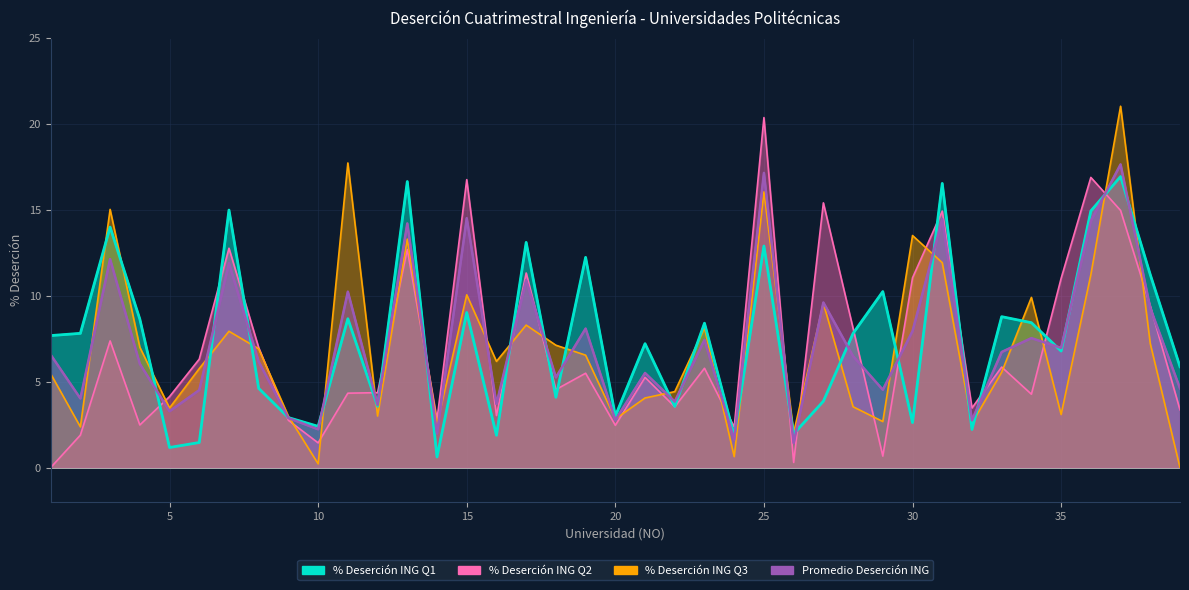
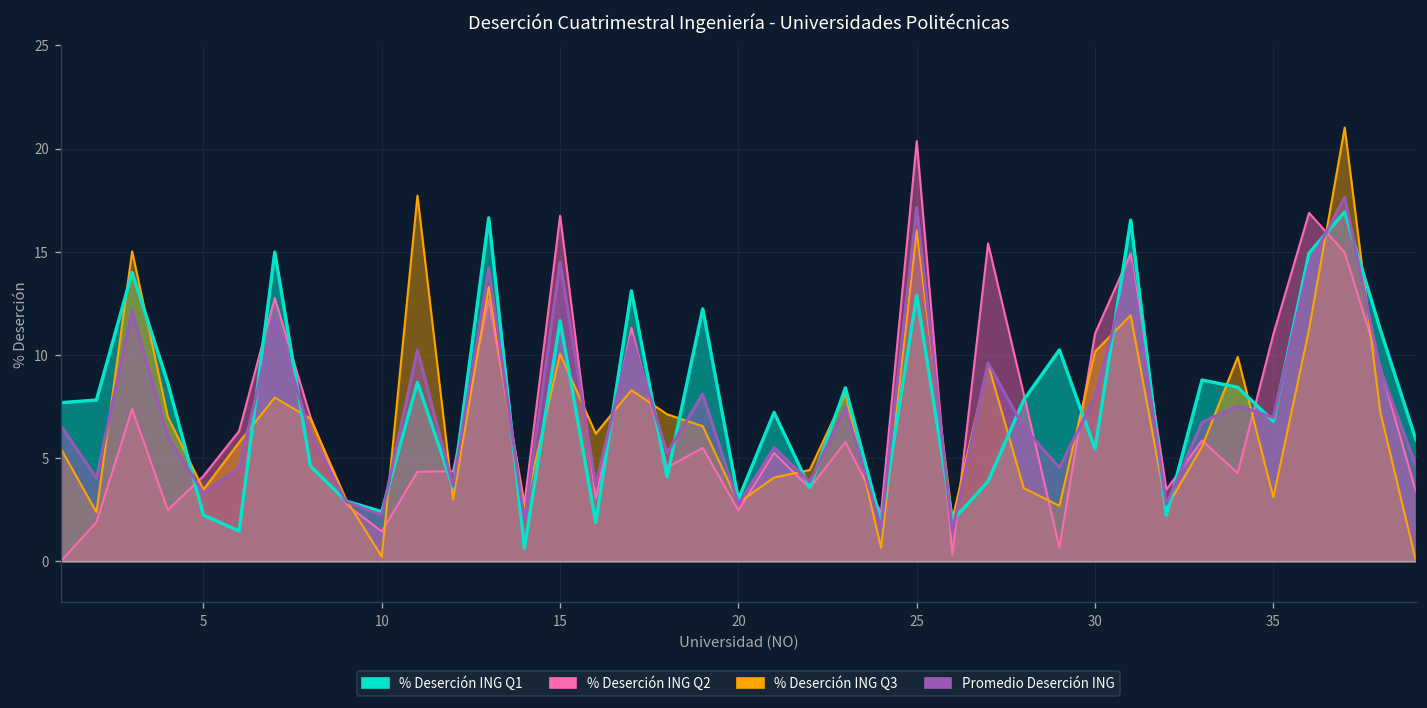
% Deserción ING Q1, 5: 1.2 -> 2.2
% Deserción ING Q1, 15: 9.0 -> 11.7
% Deserción ING Q1, 30: 2.6 -> 5.4
% Deserción ING Q3, 30: 13.5 -> 10.2
